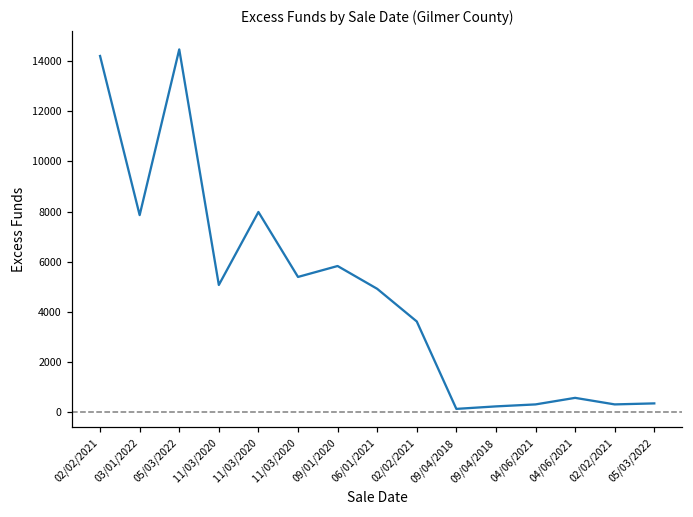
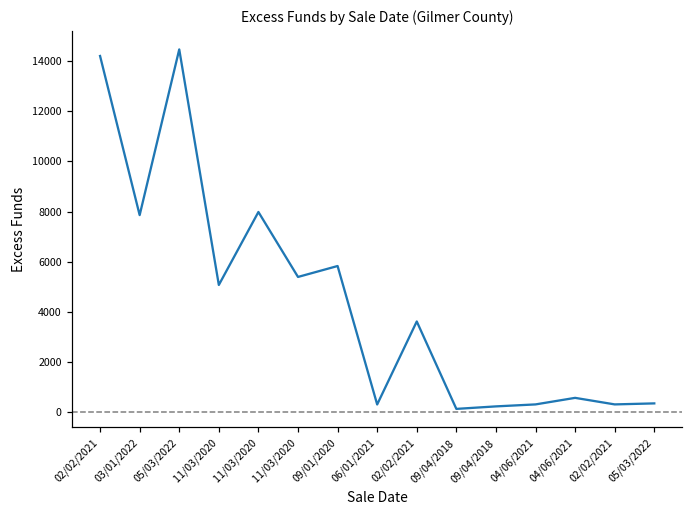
06/01/2021: 4900 -> 300
